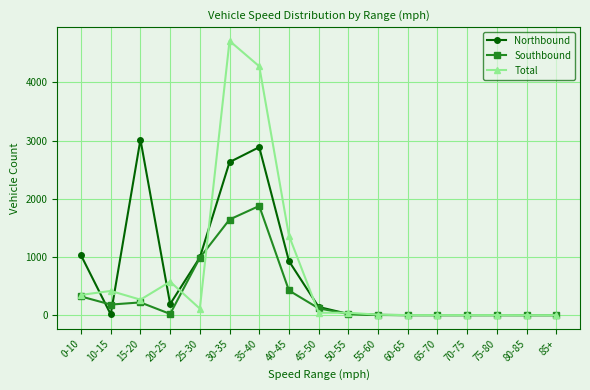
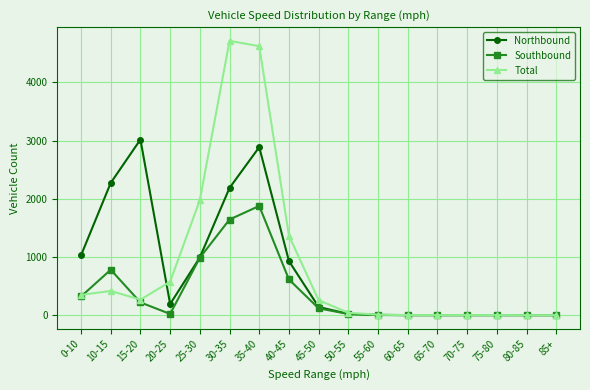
Northbound, 10-15: 0 -> 2300
Southbound, 10-15: 200 -> 800
Total, 25-30: 100 -> 2000
Northbound, 30-35: 2600 -> 2200
Total, 35-40: 4300 -> 4600
Southbound, 40-45: 400 -> 600
Total, 45-50: 0 -> 300
